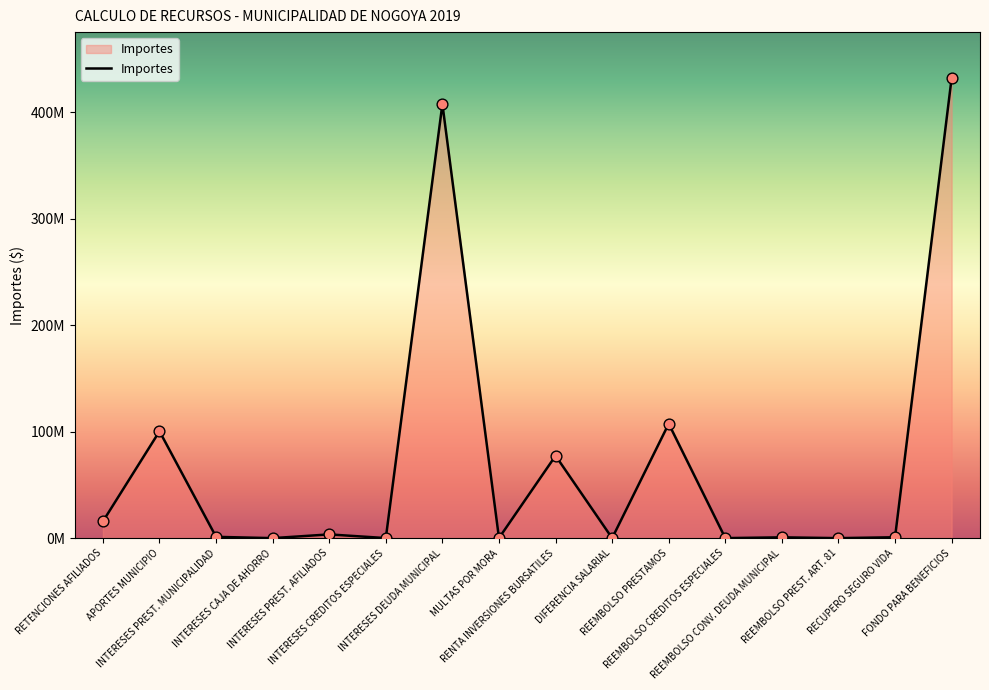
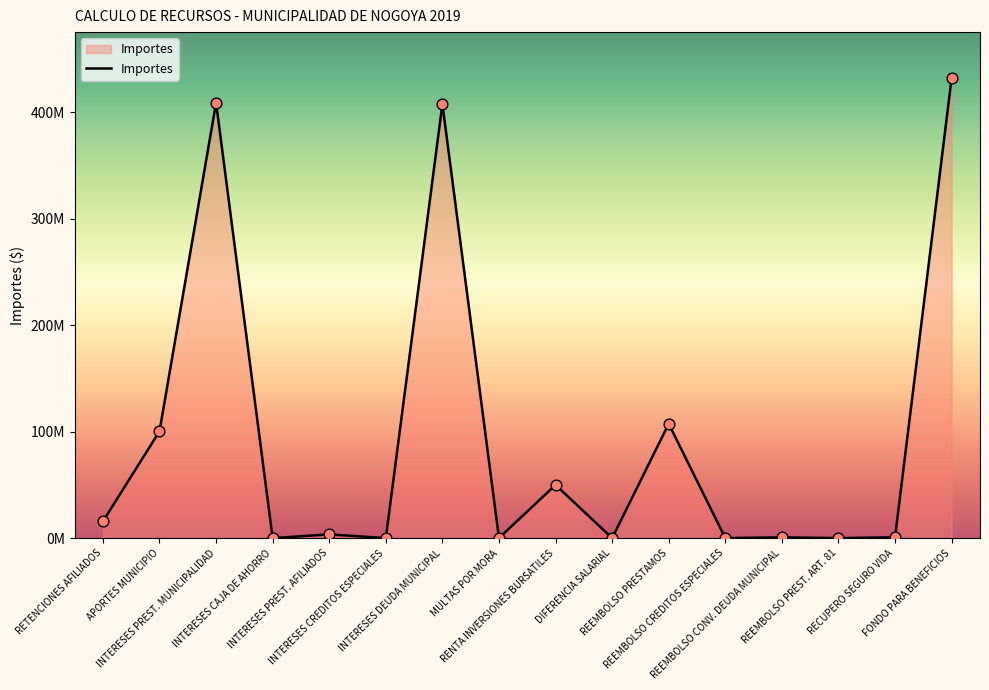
INTERESES PREST. MUNICIPALIDAD: 1000000 -> 409000000
RENTA INVERSIONES BURSATILES: 77000000 -> 50000000
